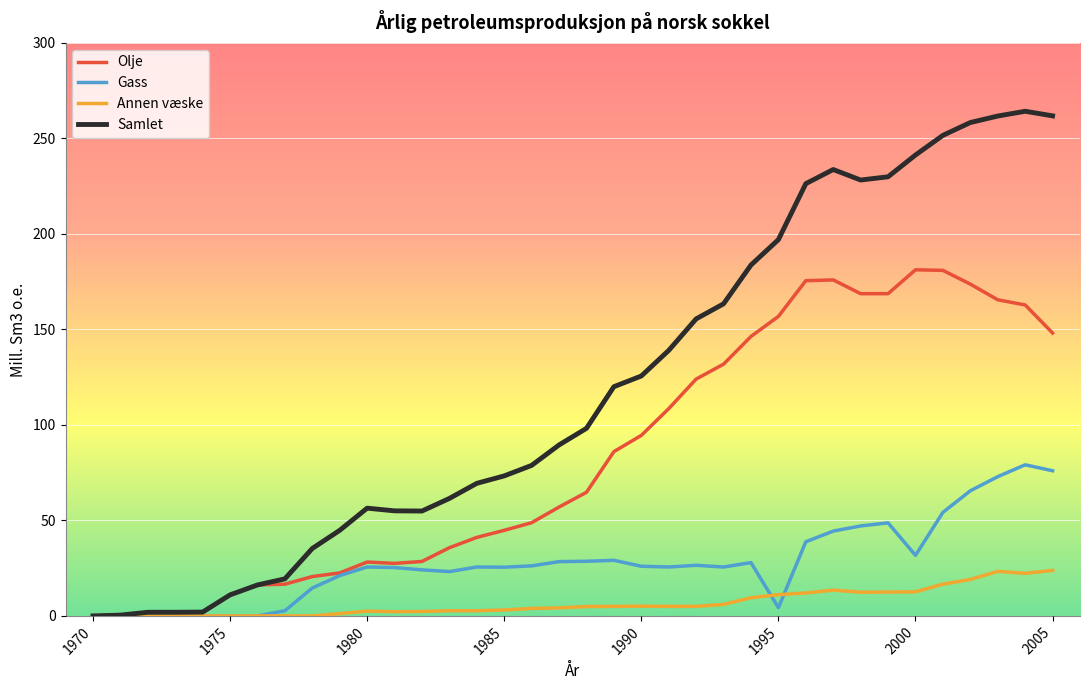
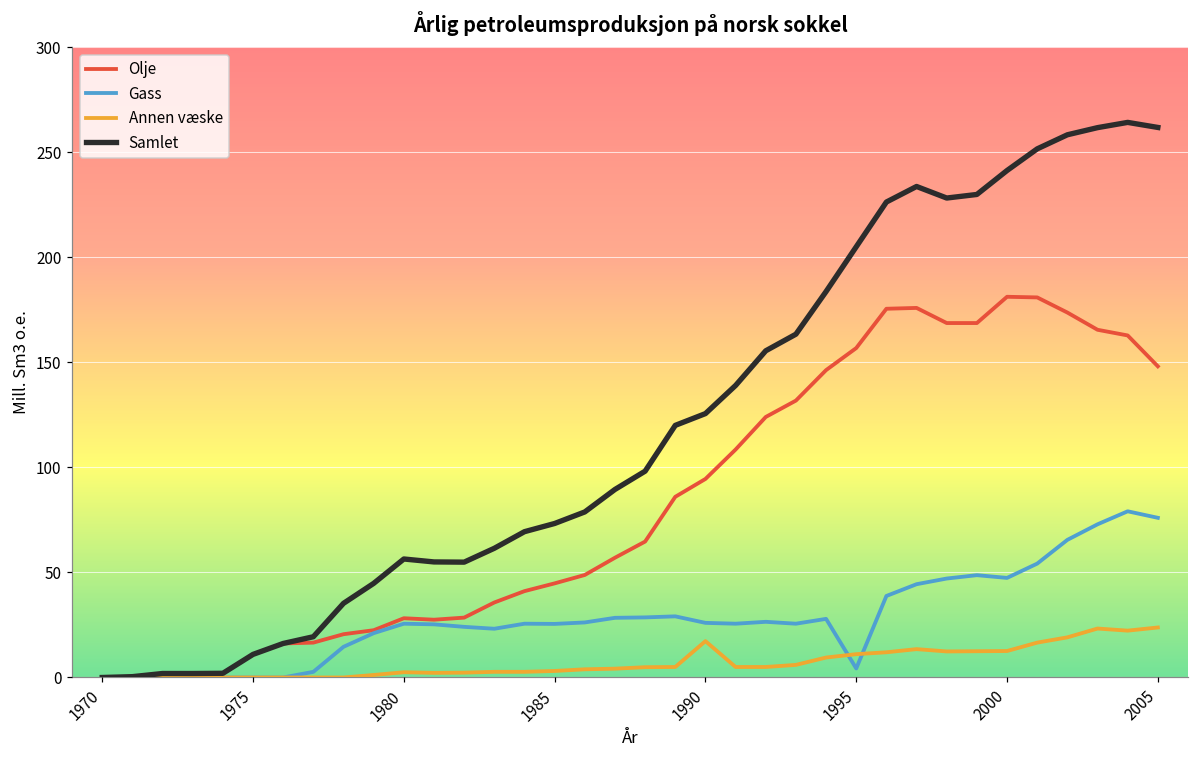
Annen væske, 1990: 5 -> 17
Samlet, 1995: 197 -> 205
Gass, 2000: 32 -> 47
